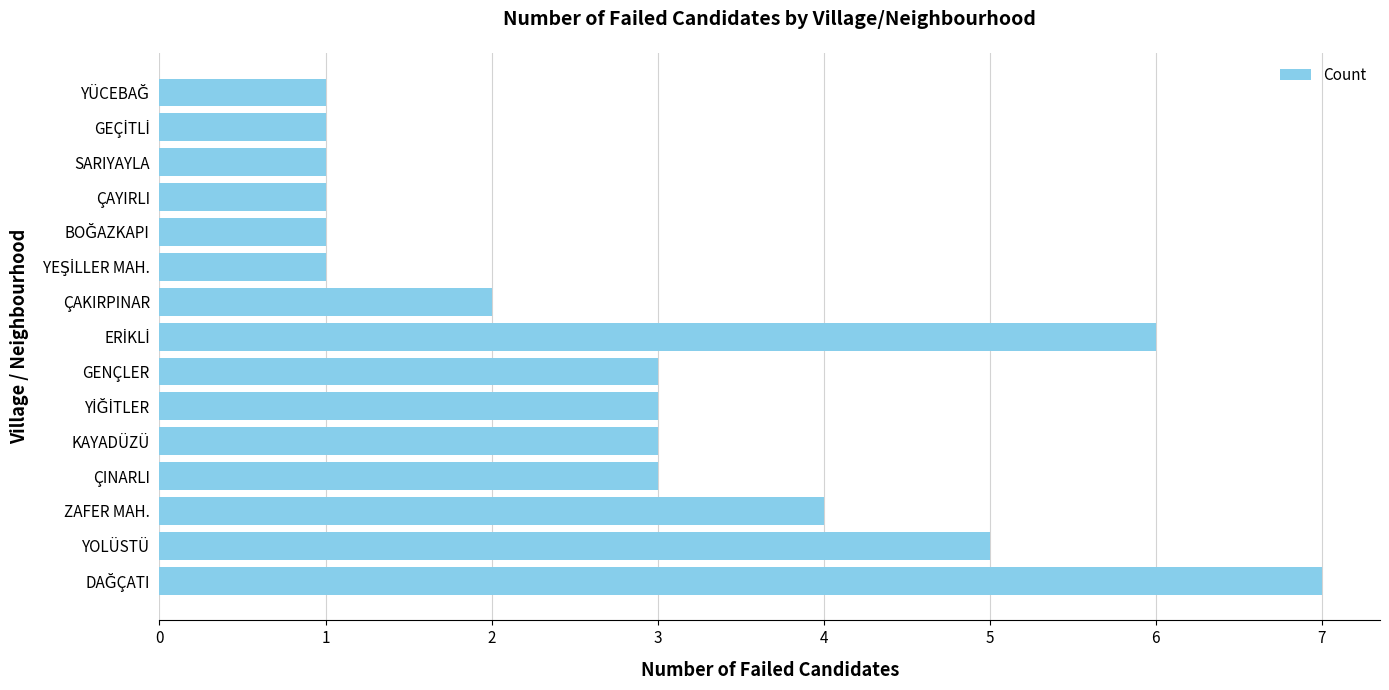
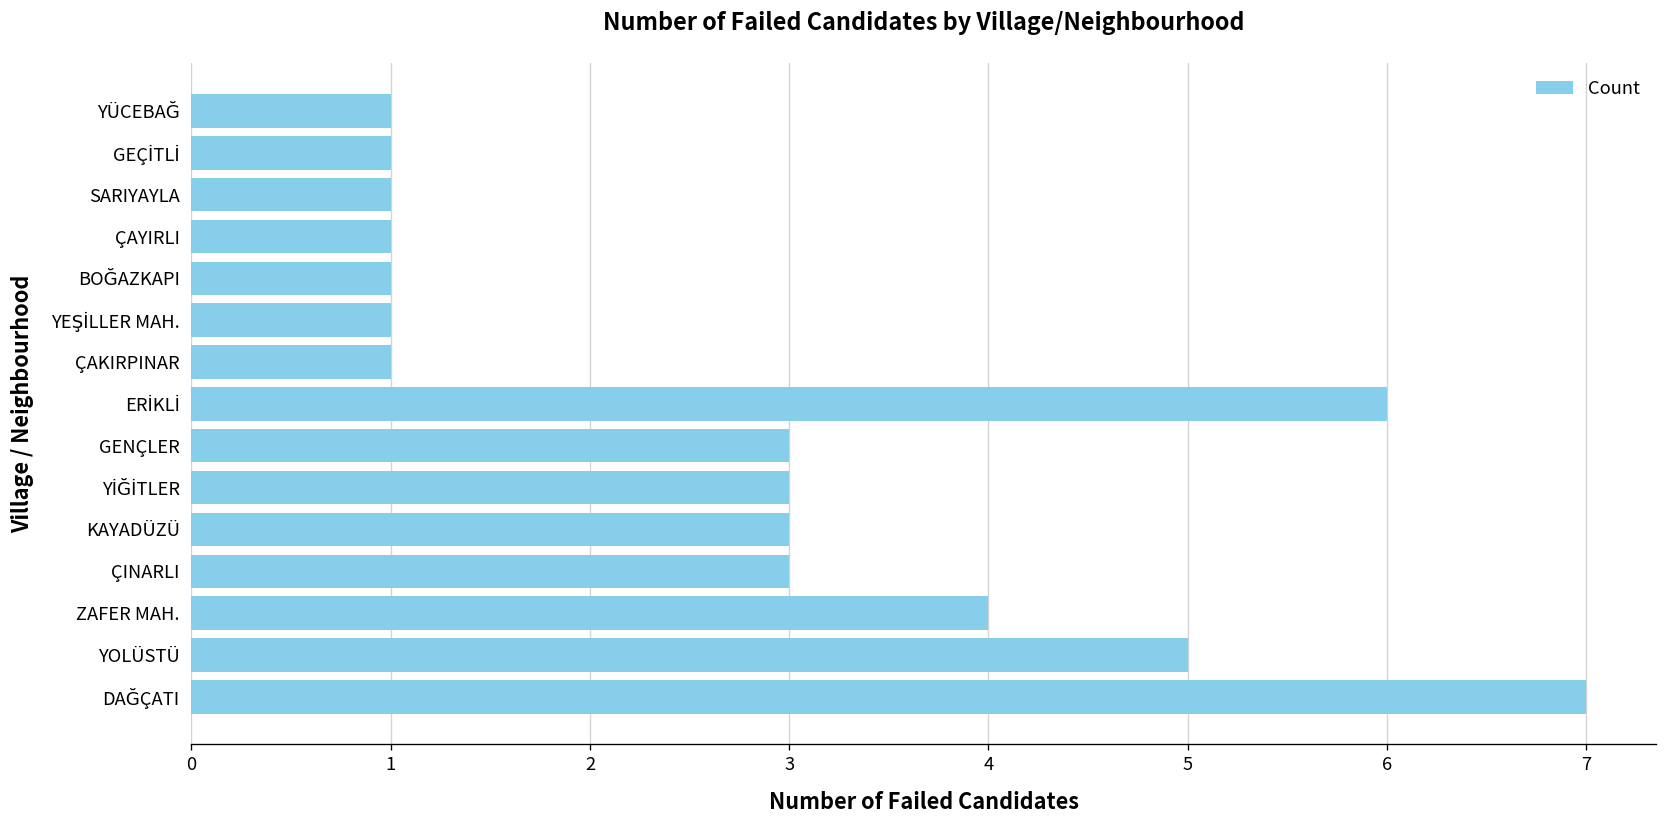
ÇAKIRPINAR: 2 -> 1
